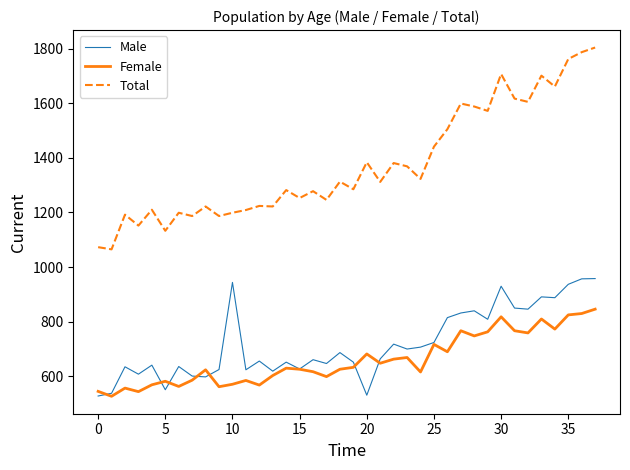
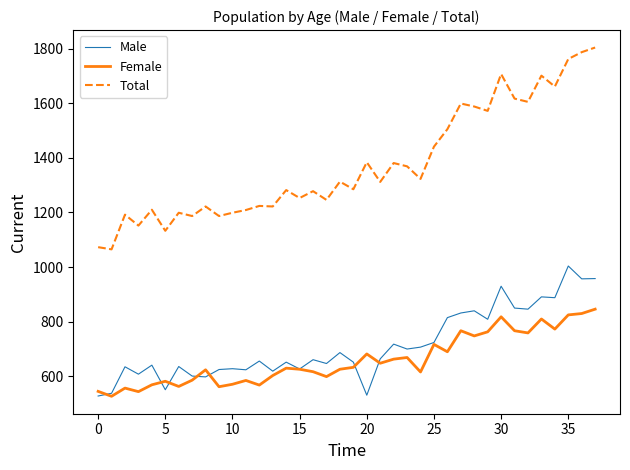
Male, 10: 940 -> 630
Male, 35: 940 -> 1000
